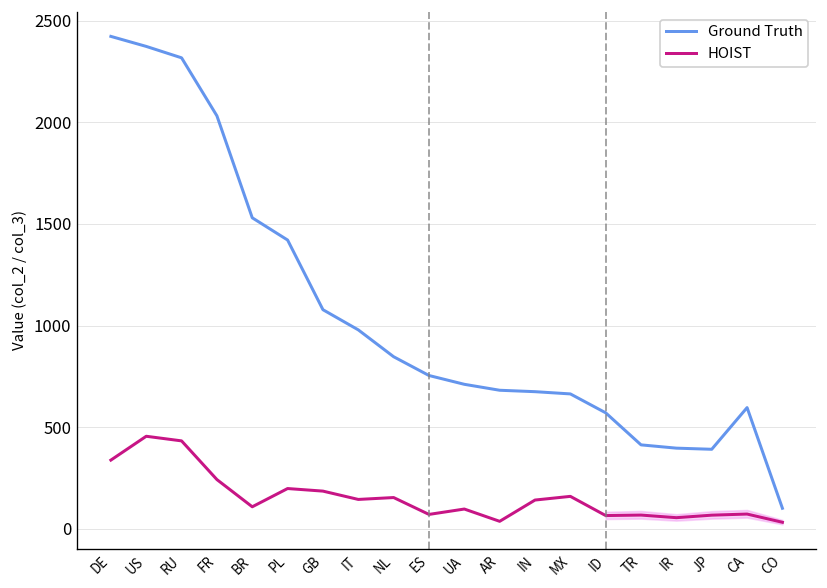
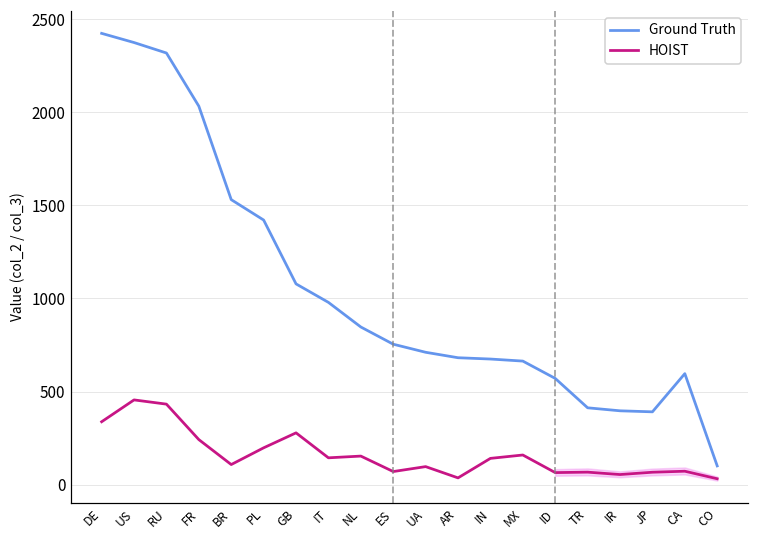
HOIST, GB: 190 -> 280
